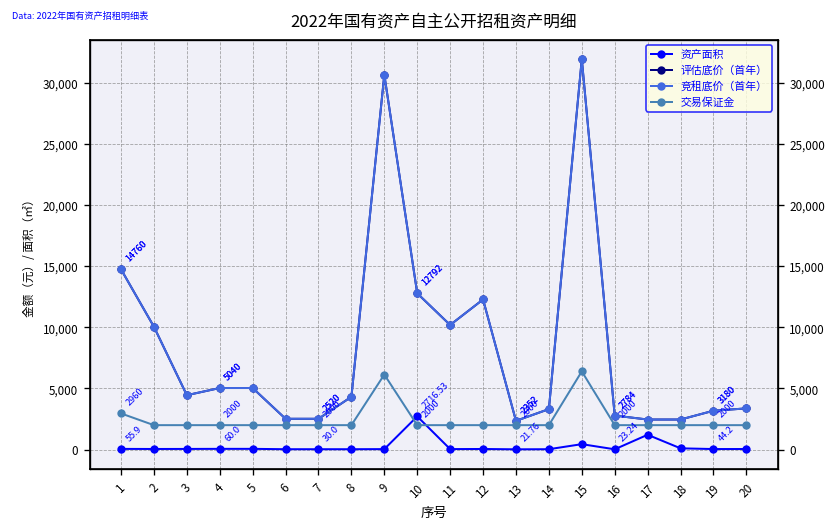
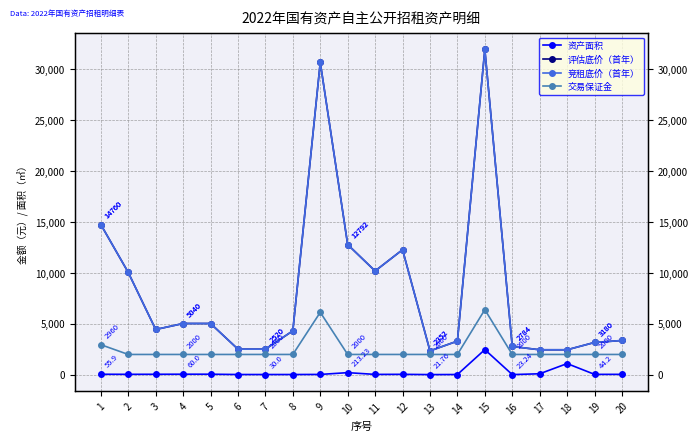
资产面积, 10: 2716.53 -> 213.23
资产面积, 15: 400 -> 2,500
资产面积, 17: 1,200 -> 100
资产面积, 18: 100 -> 1,100
